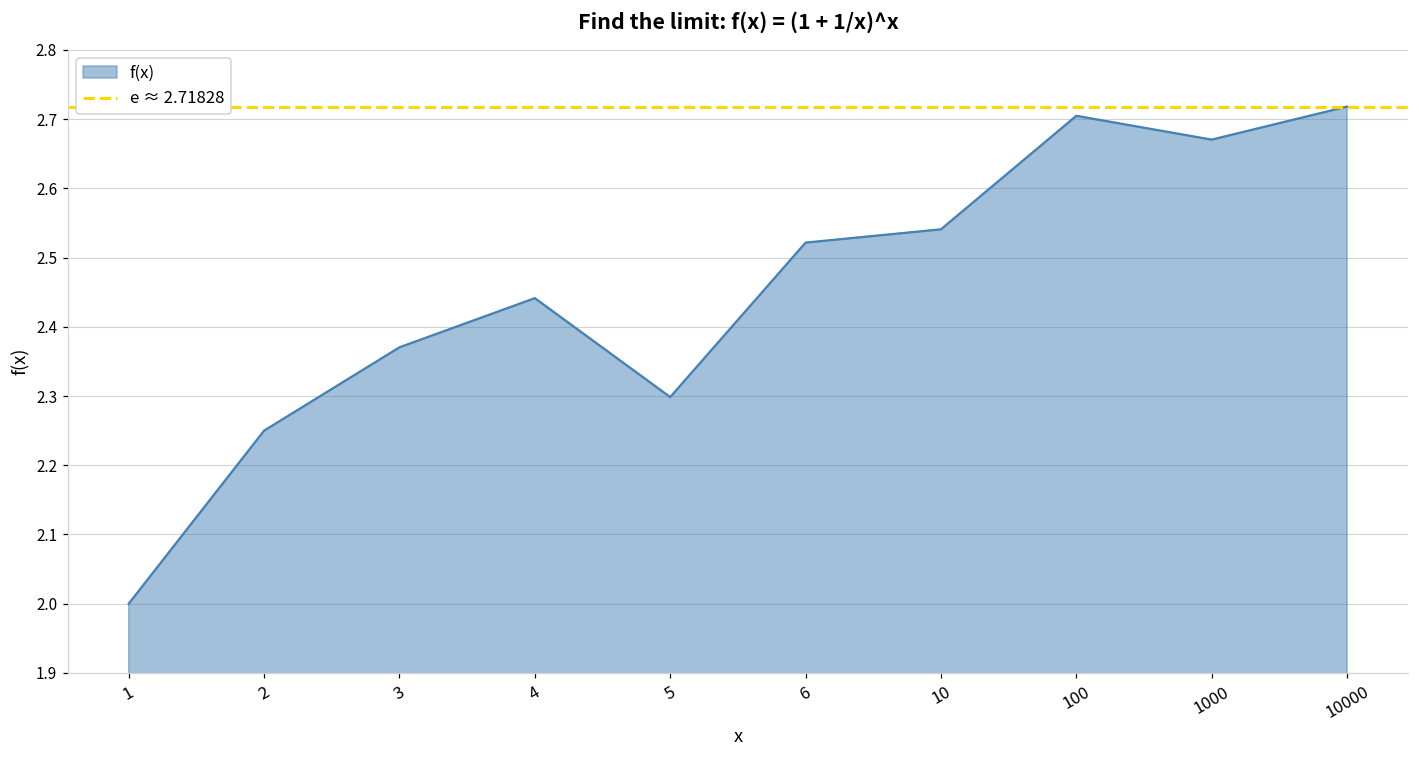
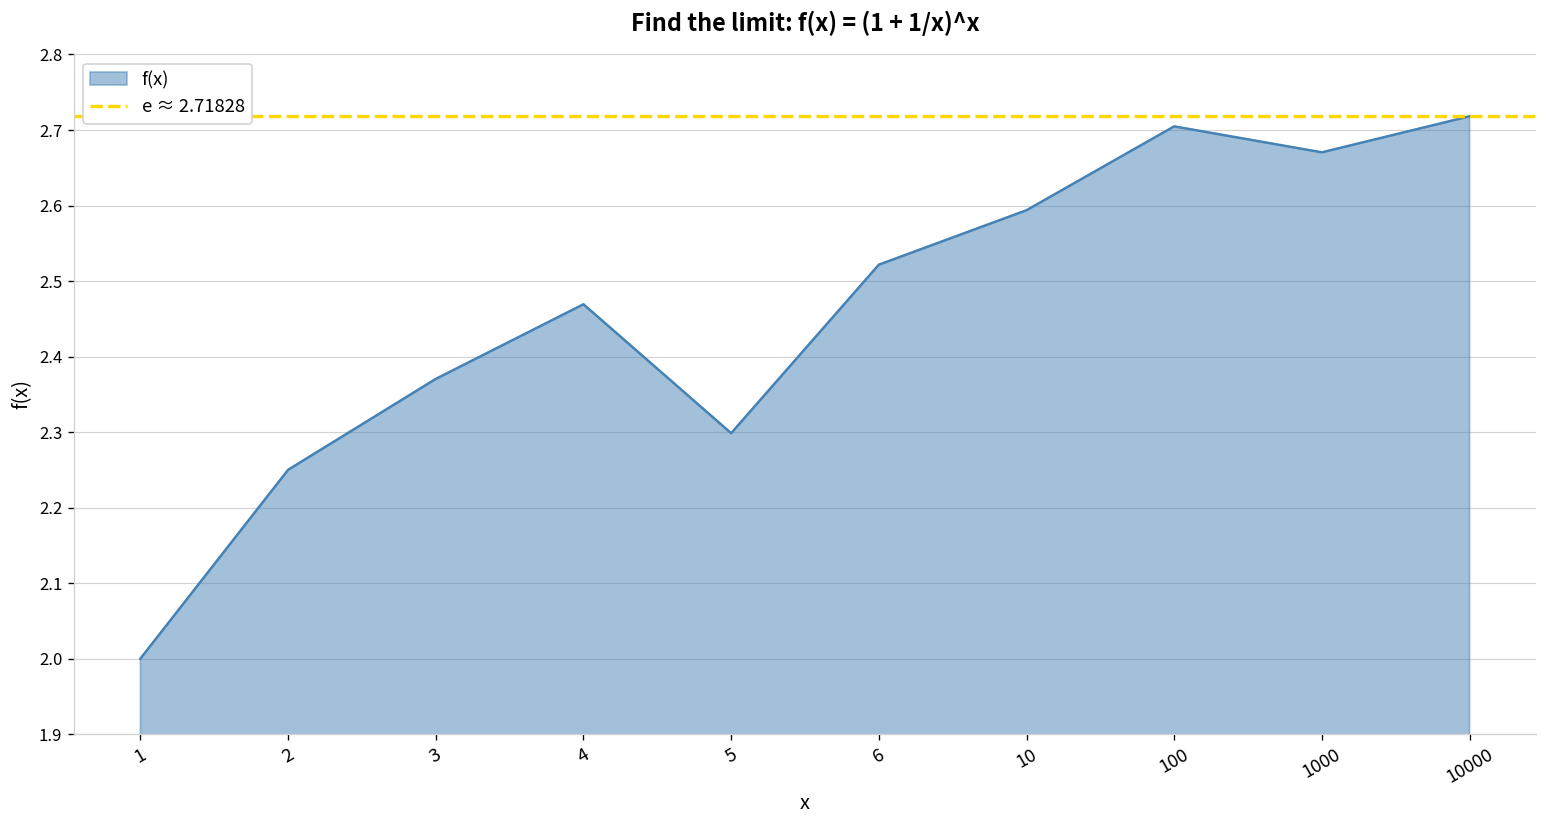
4: 2.44 -> 2.47
10: 2.54 -> 2.59
